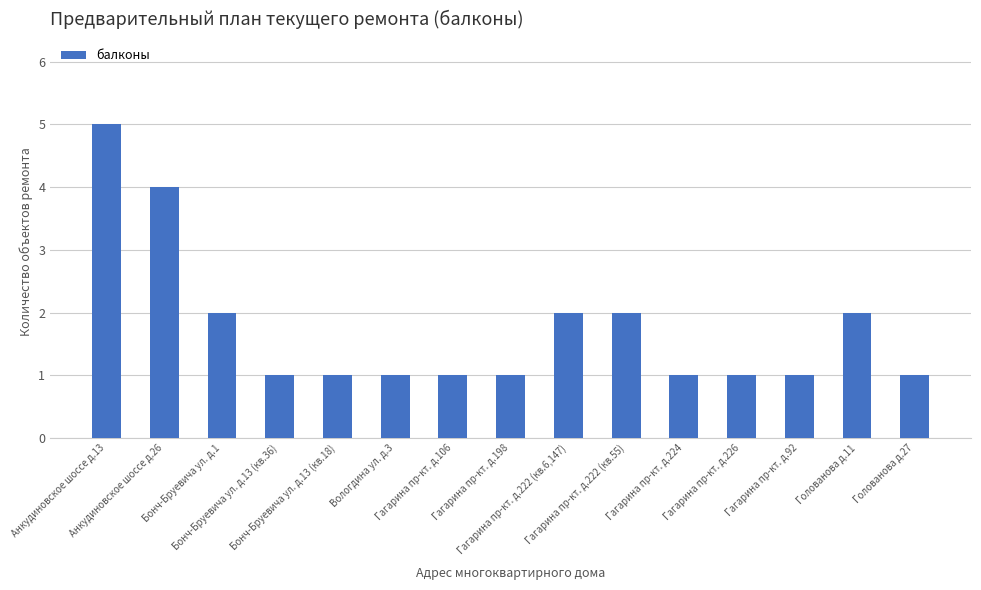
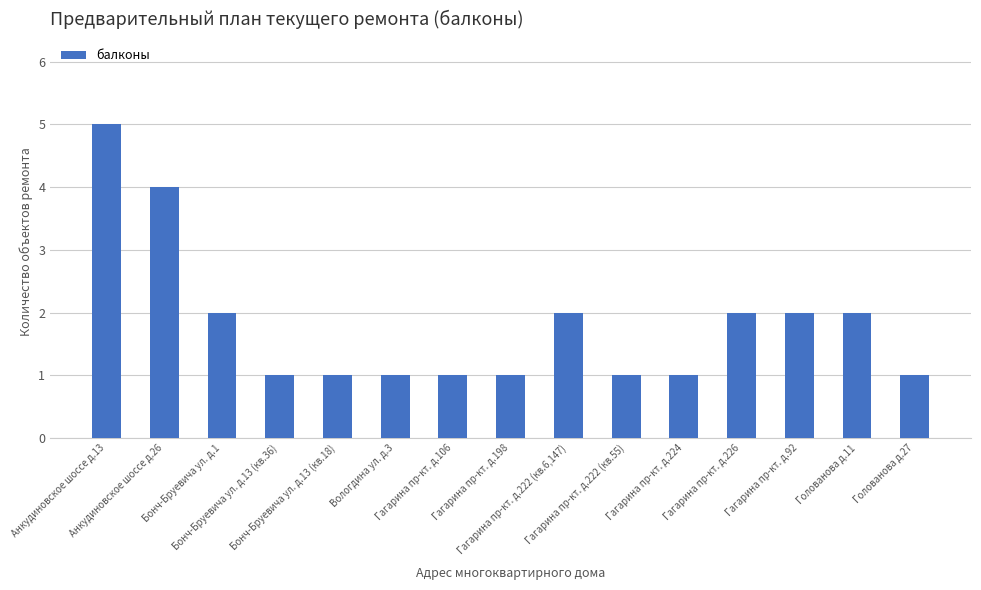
Гагарина пр-кт. д.222 (кв.55): 2 -> 1
Гагарина пр-кт. д.226: 1 -> 2
Гагарина пр-кт. д.92: 1 -> 2
